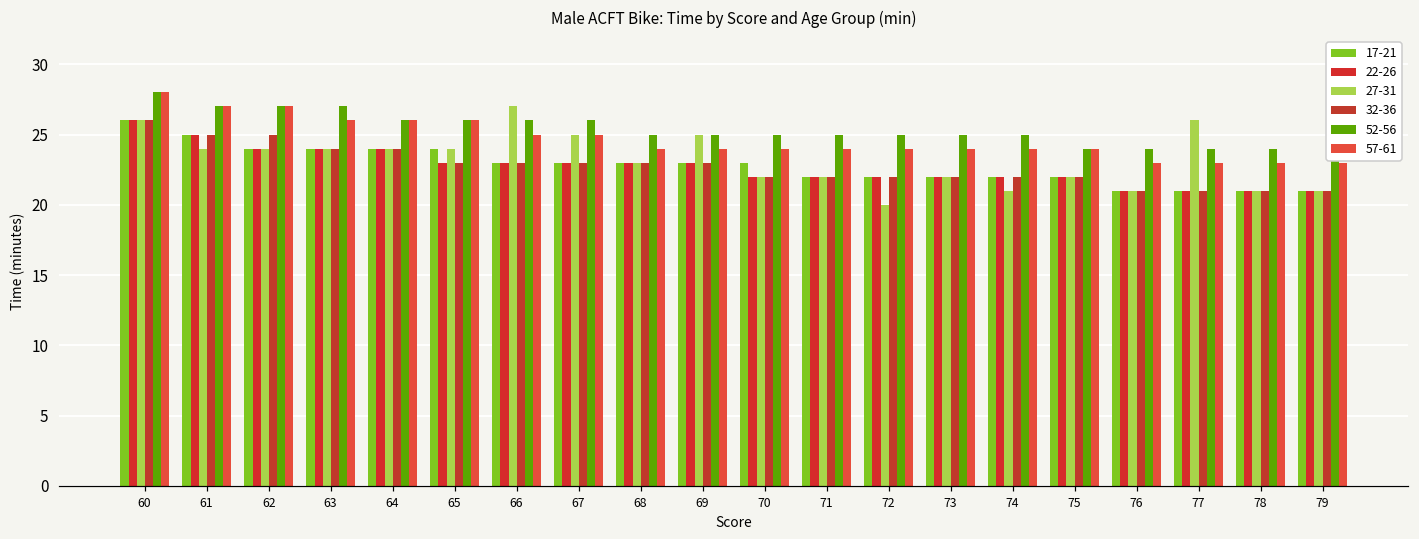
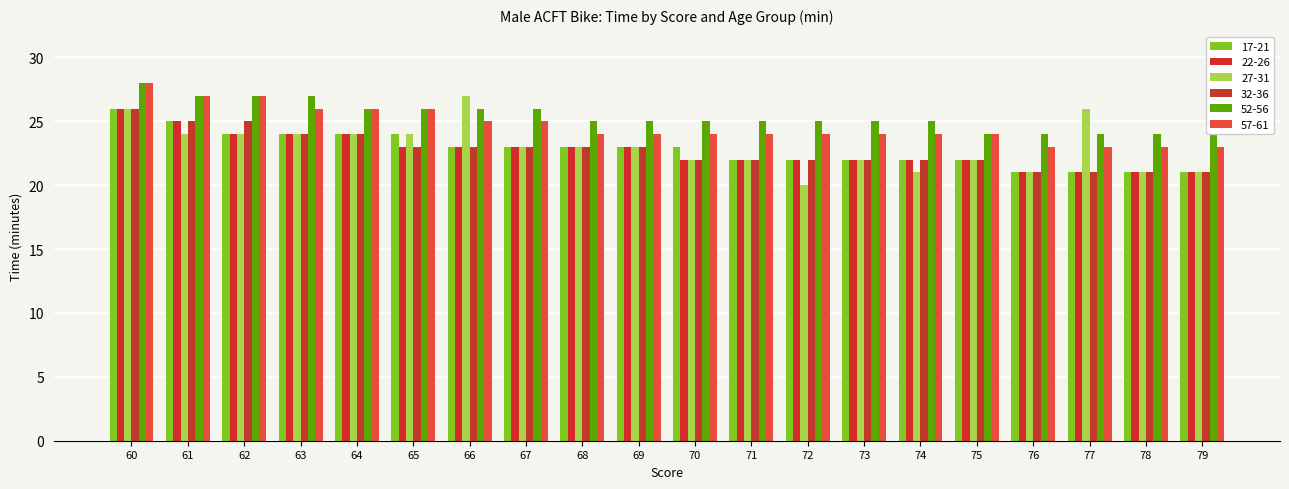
27-31, 67: 25 -> 23
27-31, 69: 25 -> 23
